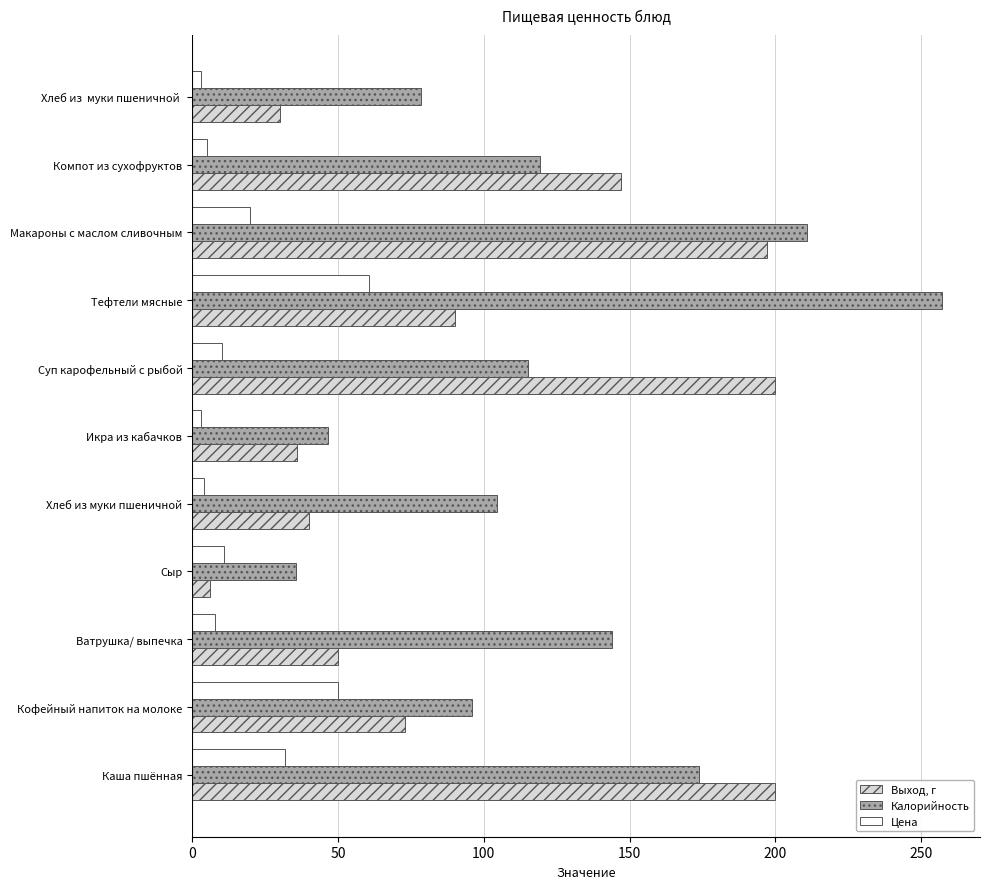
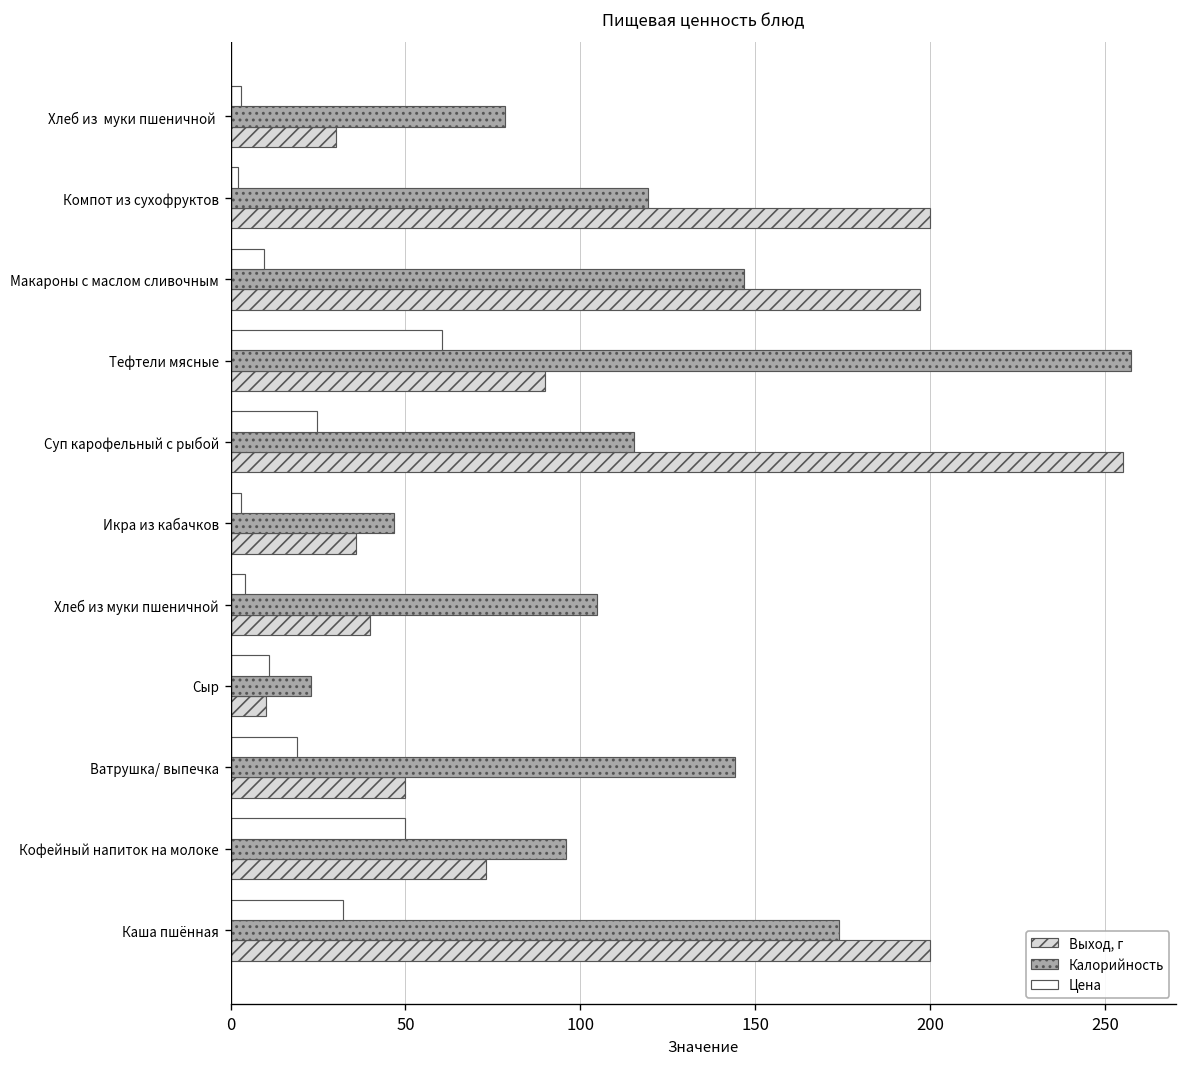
Цена, Компот из сухофруктов: 5 -> 2
Выход, г, Компот из сухофруктов: 147 -> 200
Цена, Макароны с маслом сливочным: 20 -> 10
Калорийность, Макароны с маслом сливочным: 211 -> 147
Цена, Суп карофельный с рыбой: 10 -> 25
Выход, г, Суп карофельный с рыбой: 200 -> 255
Калорийность, Сыр: 36 -> 23
Выход, г, Сыр: 6 -> 10
Цена, Ватрушка/ выпечка: 8 -> 19
